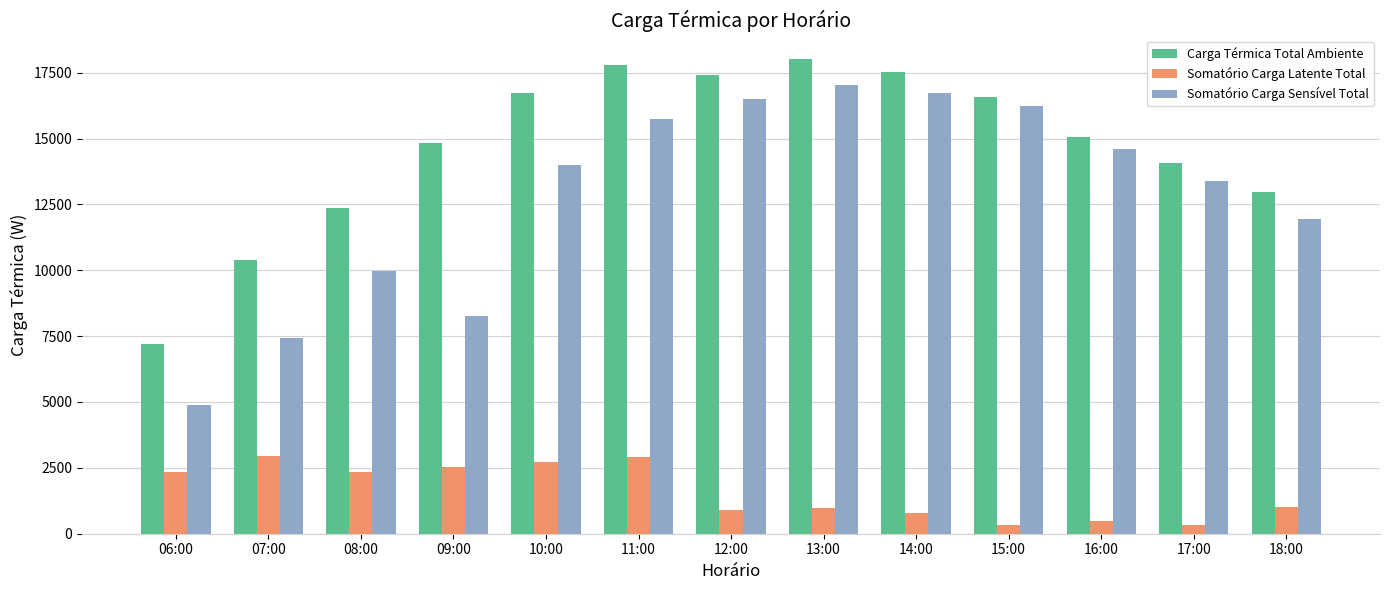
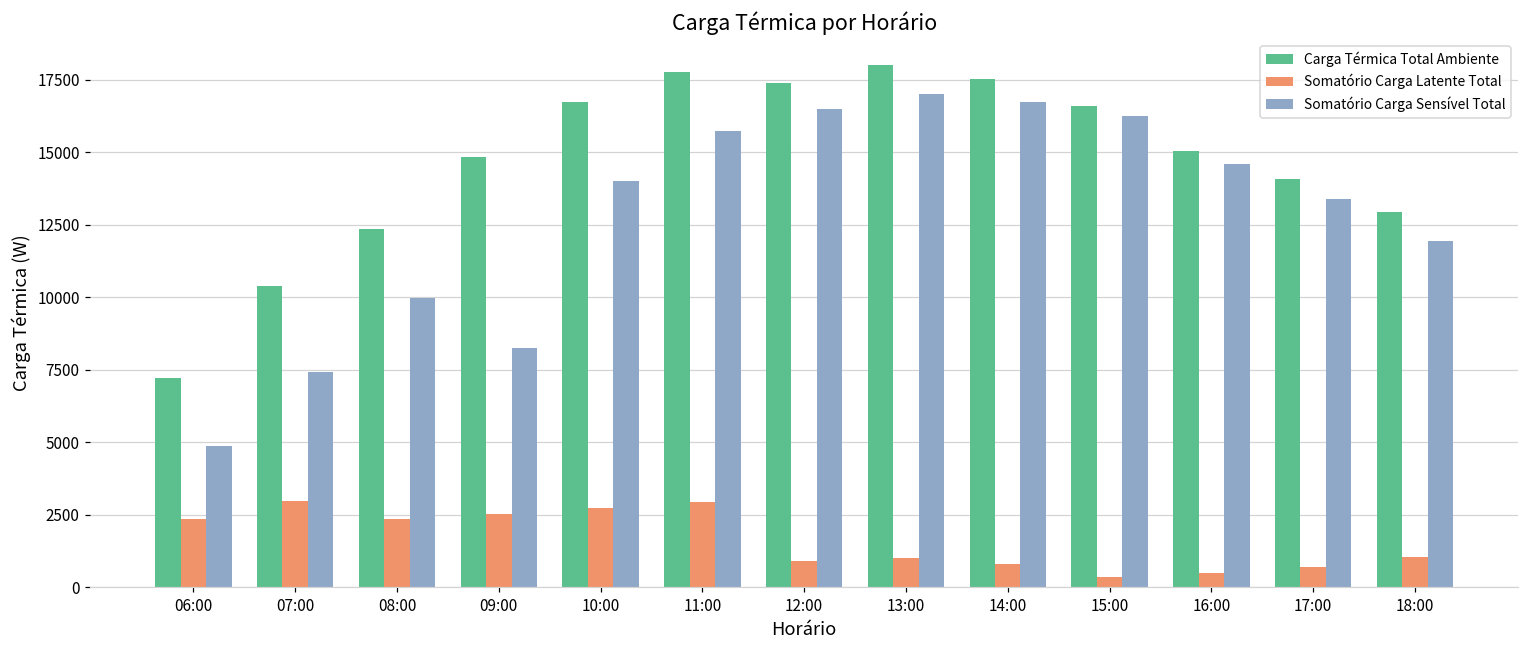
Somatório Carga Latente Total, 17:00: 300 -> 700
